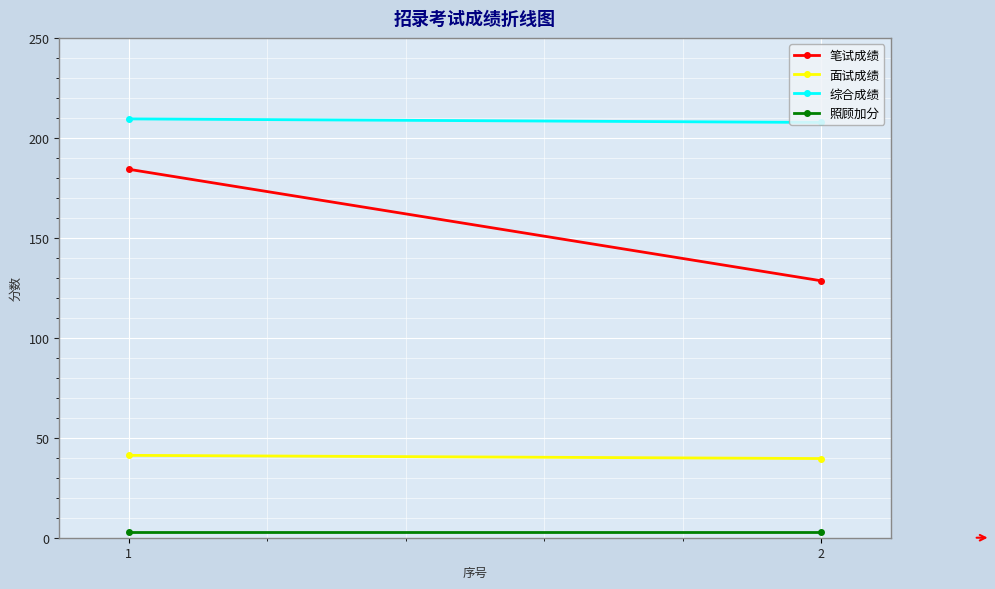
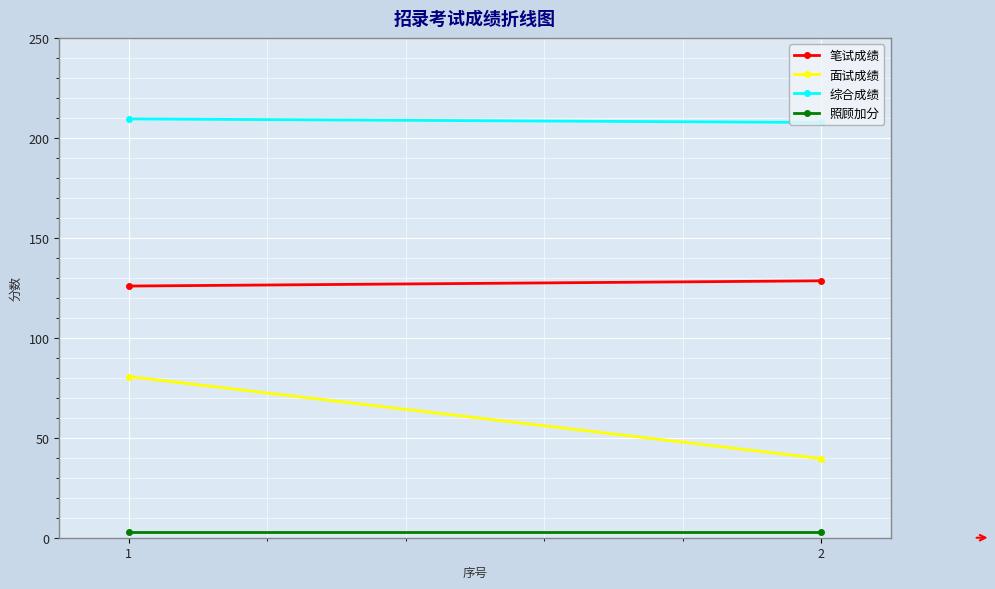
笔试成绩, 1: 184 -> 126
面试成绩, 1: 41 -> 81
